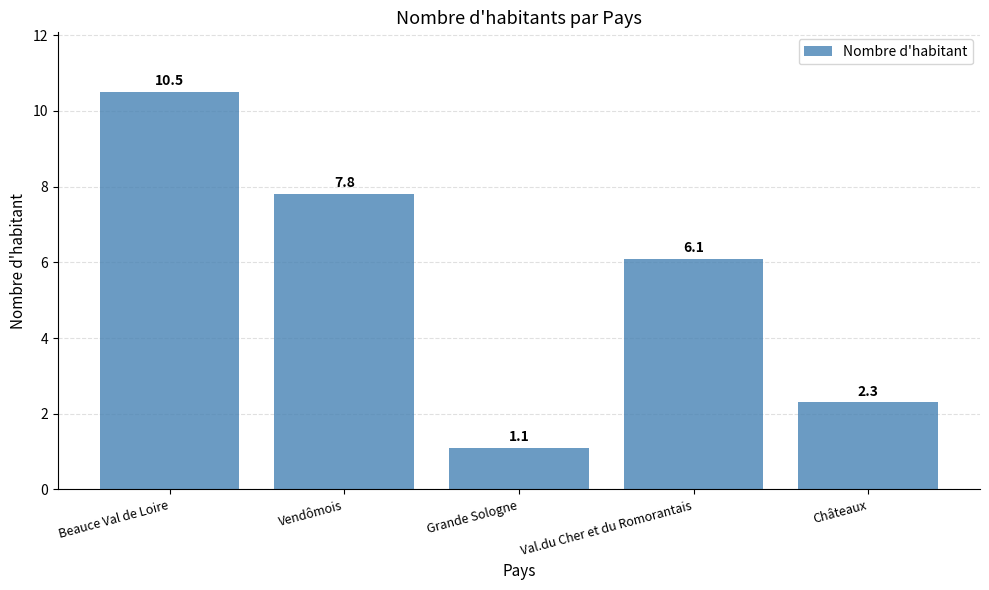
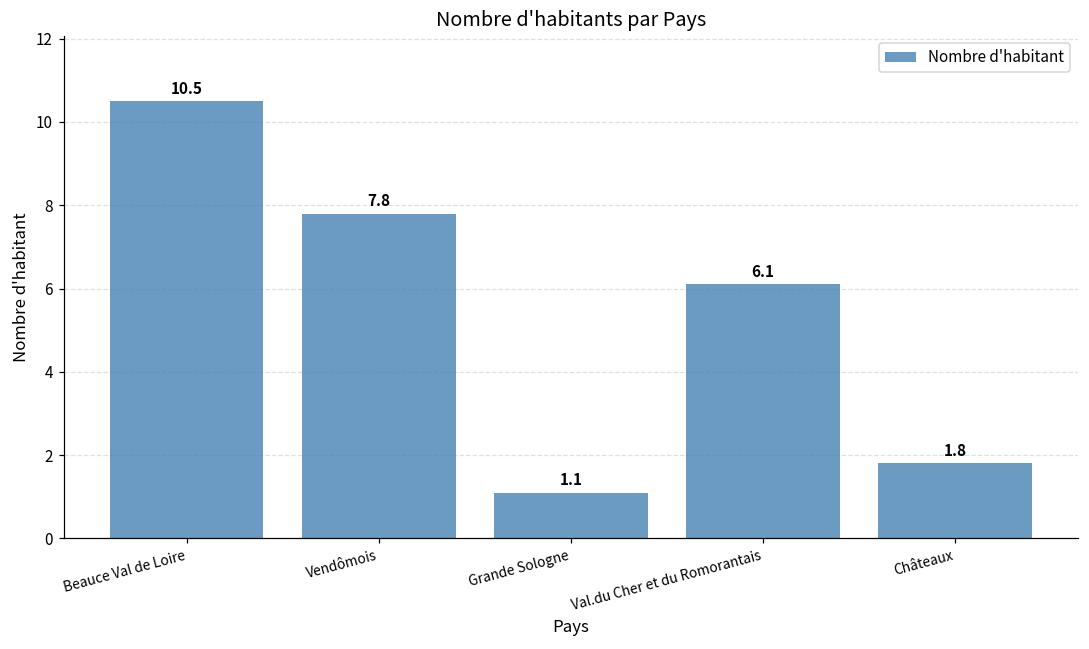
Châteaux: 2.3 -> 1.8
